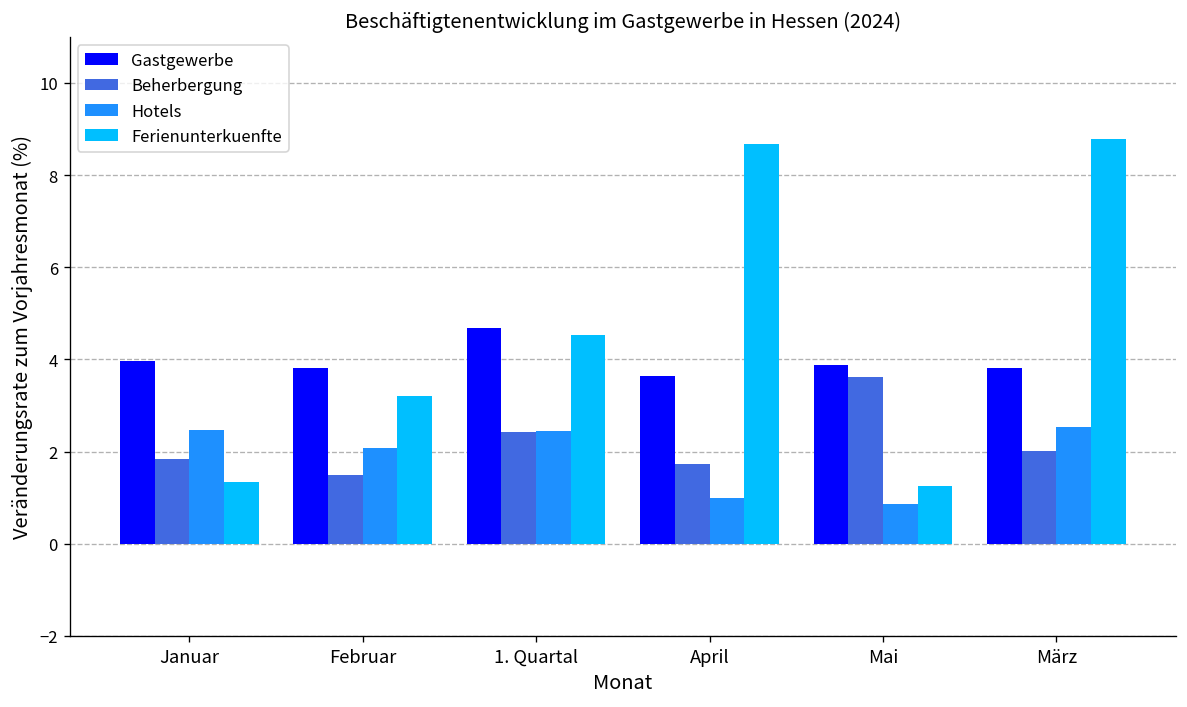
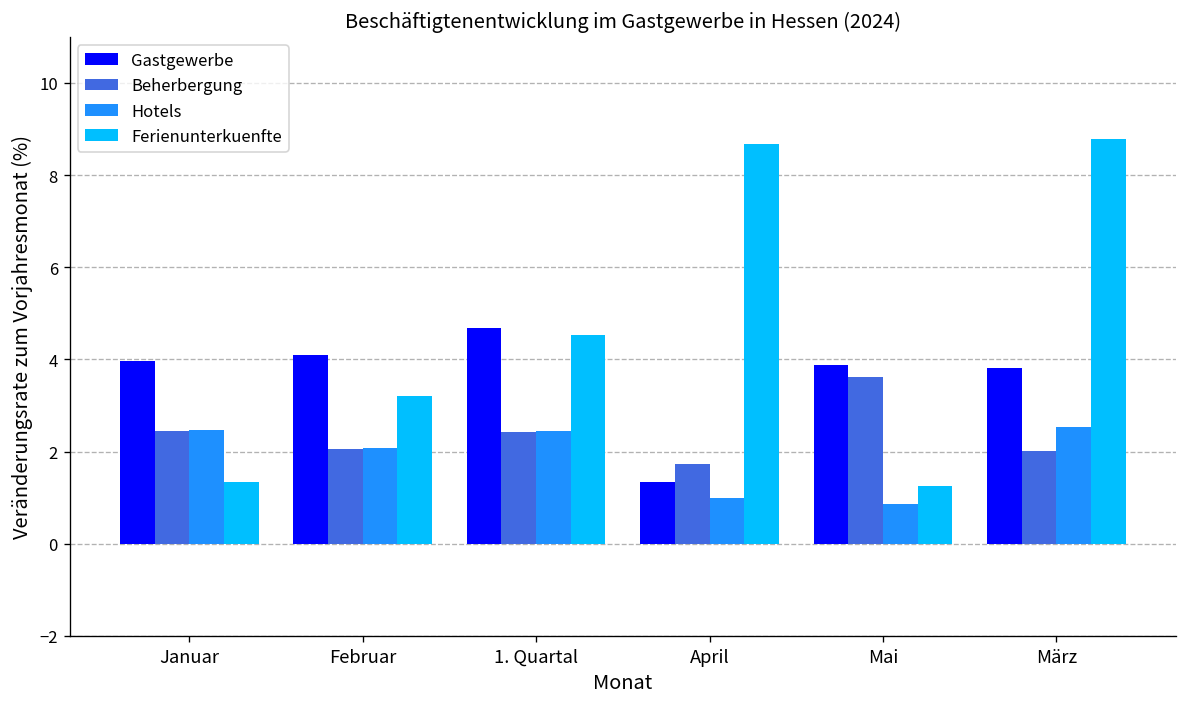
Beherbergung, Januar: 1.8 -> 2.4
Gastgewerbe, Februar: 3.8 -> 4.1
Beherbergung, Februar: 1.5 -> 2.0
Gastgewerbe, April: 3.6 -> 1.3
